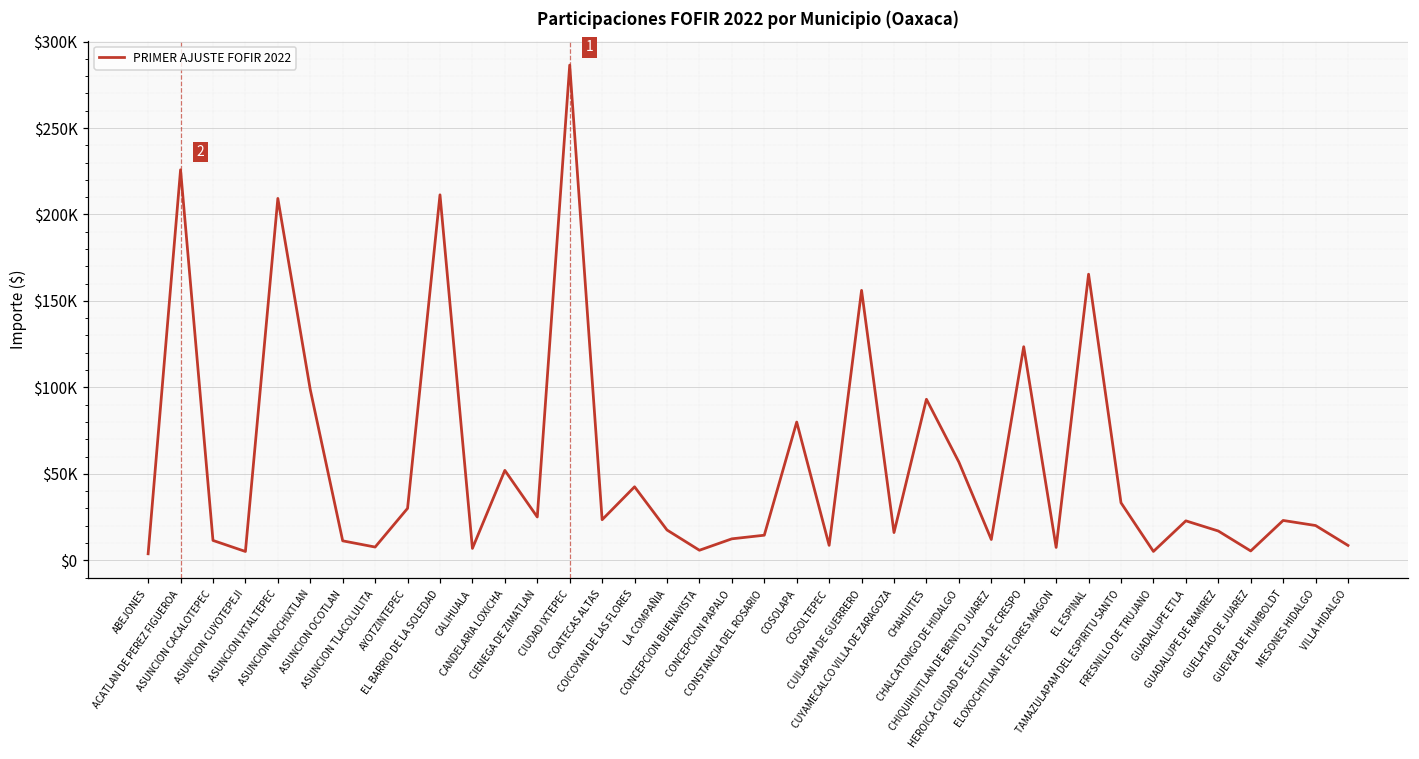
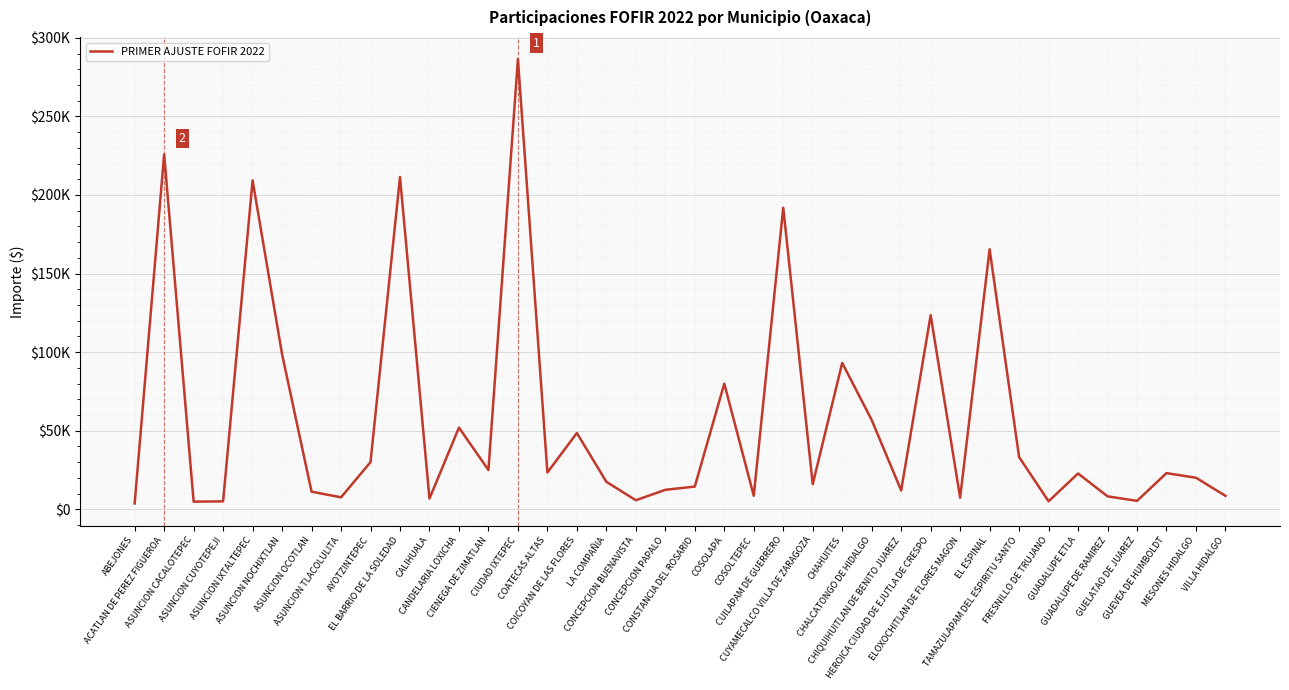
ASUNCION CACALOTEPEC: $11000 -> $5000
COICOYAN DE LAS FLORES: $42000 -> $49000
CUILAPAM DE GUERRERO: $156000 -> $192000
GUADALUPE DE RAMIREZ: $17000 -> $8000
